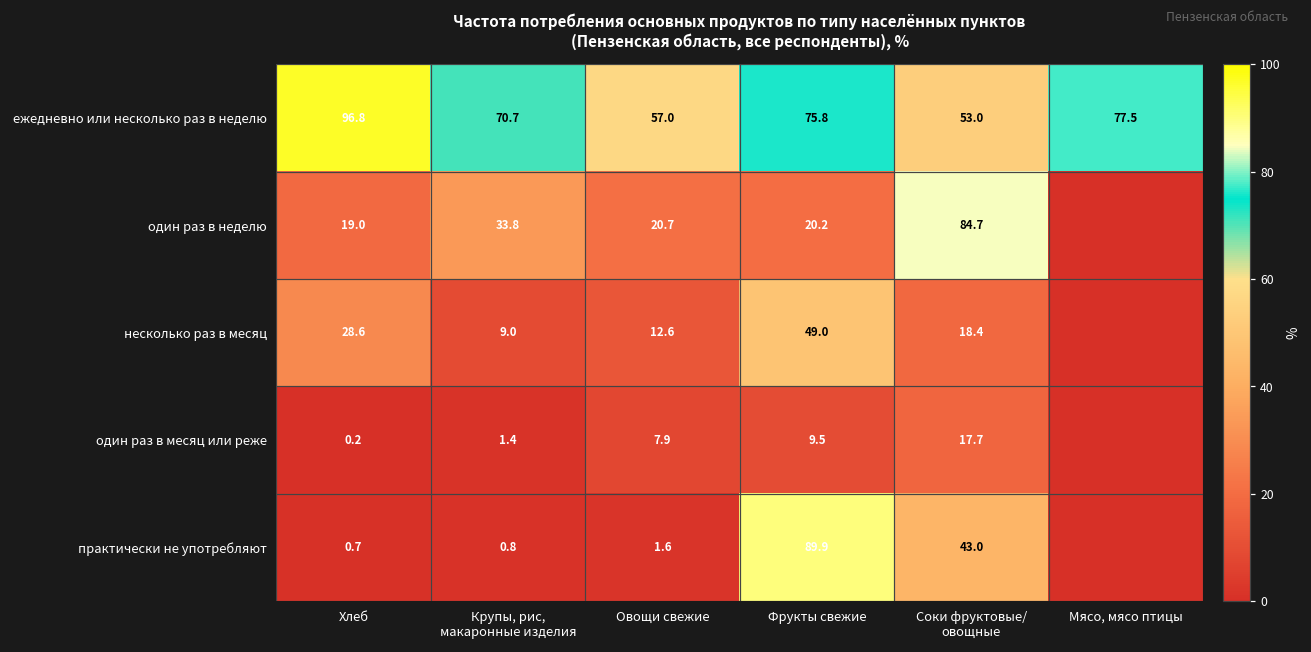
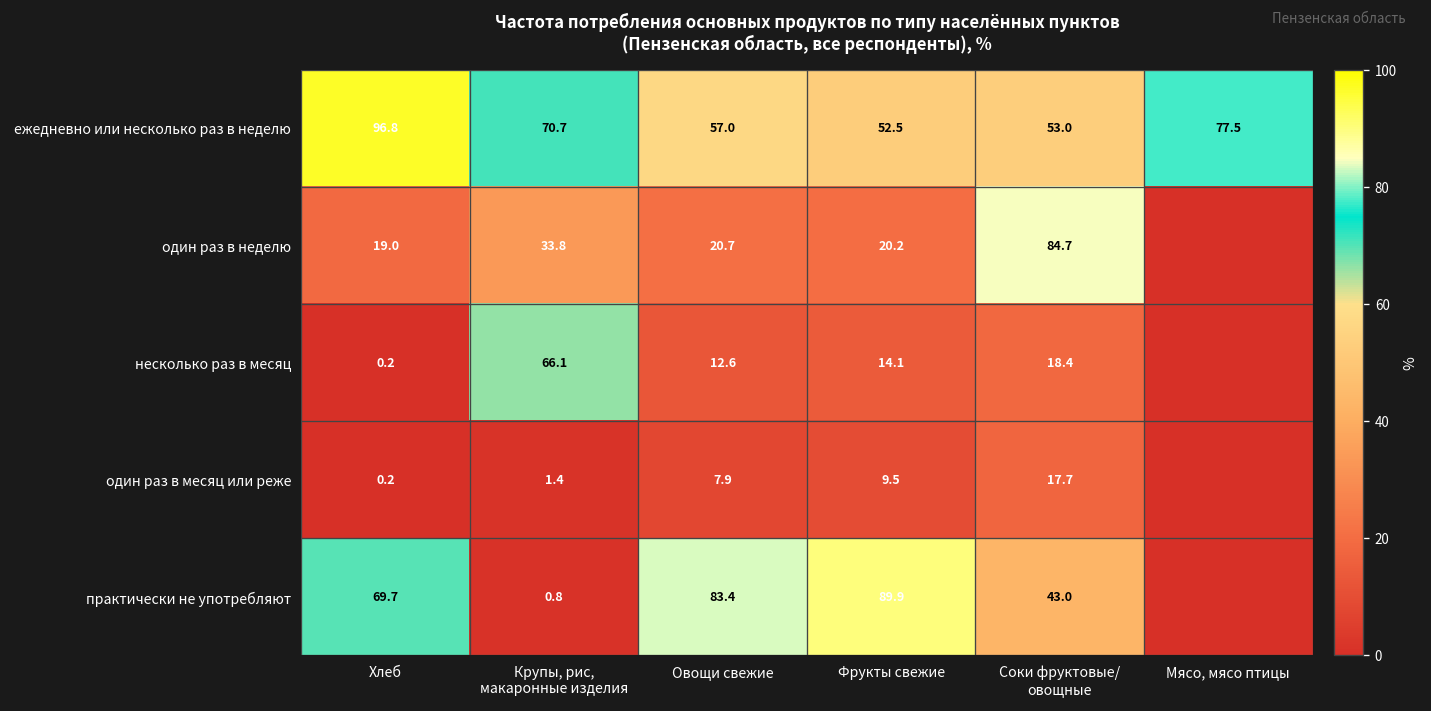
ежедневно или несколько раз в неделю, Фрукты свежие: 75.8 -> 52.5
несколько раз в месяц, Хлеб: 28.6 -> 0.2
несколько раз в месяц, Крупы, рис, макаронные изделия: 9.0 -> 66.1
несколько раз в месяц, Фрукты свежие: 49.0 -> 14.1
практически не употребляют, Хлеб: 0.7 -> 69.7
практически не употребляют, Овощи свежие: 1.6 -> 83.4
